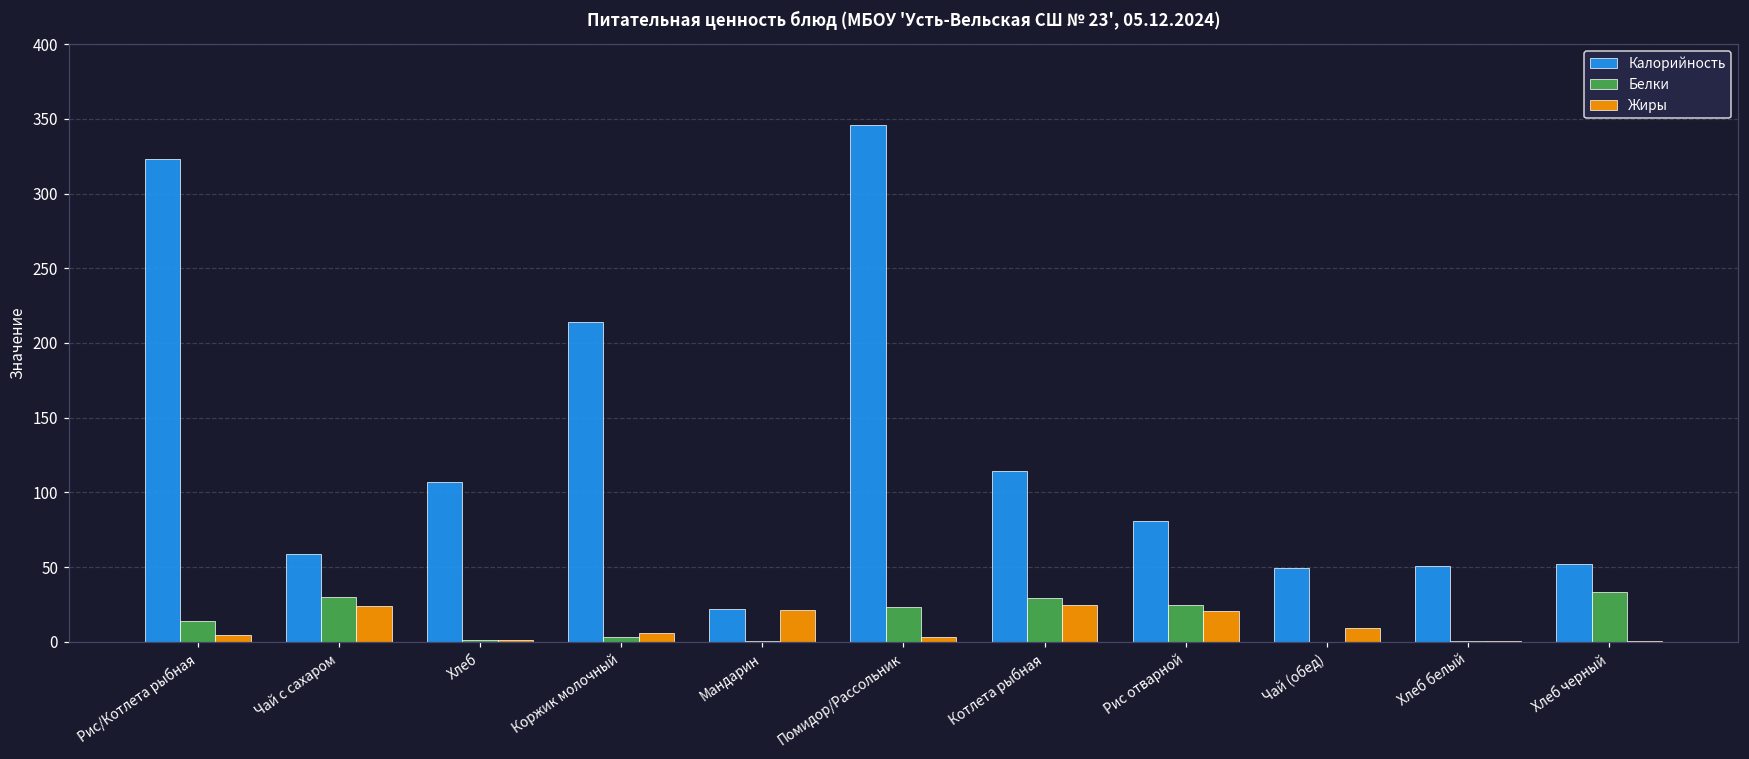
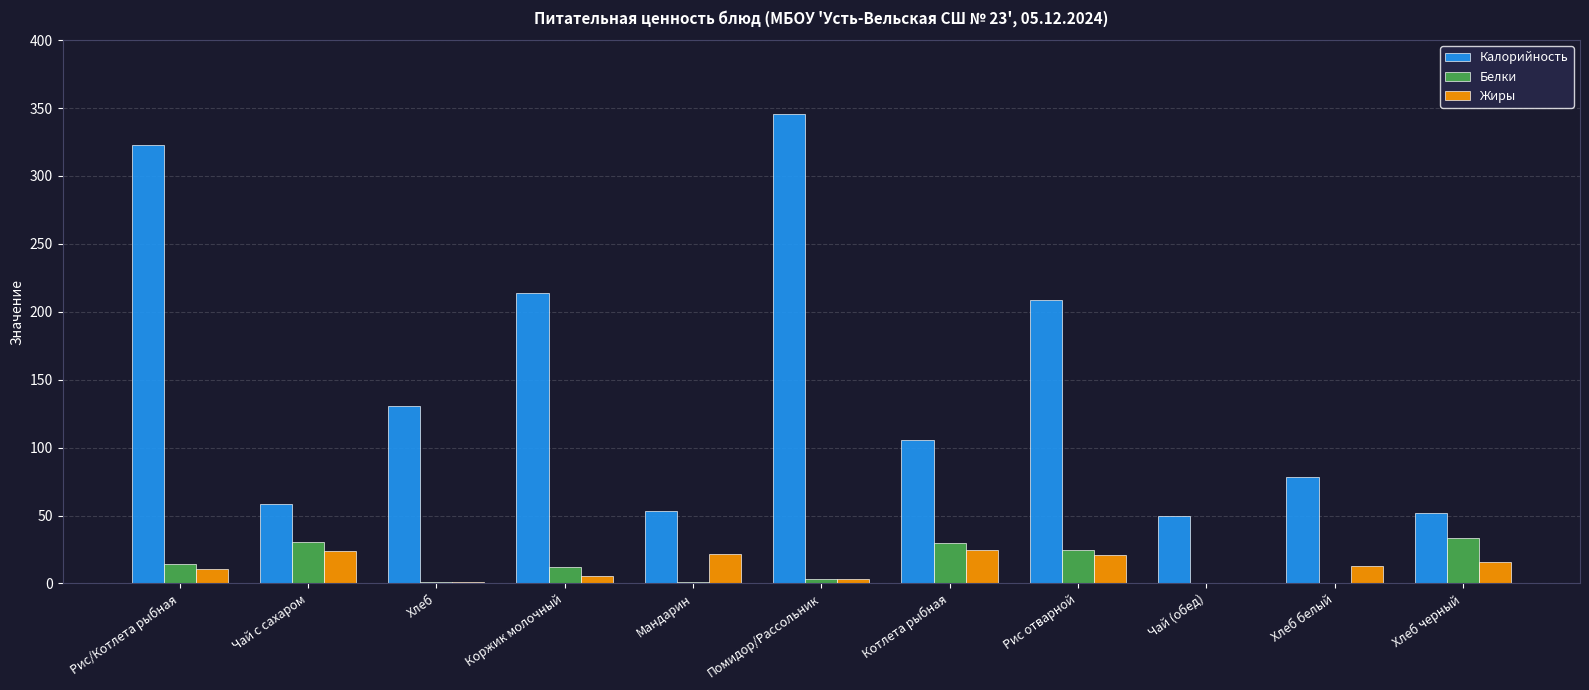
Жиры, Рис/Котлета рыбная: 4 -> 10
Калорийность, Хлеб: 107 -> 131
Белки, Коржик молочный: 3 -> 12
Калорийность, Мандарин: 22 -> 53
Белки, Помидор/Рассольник: 23 -> 3
Калорийность, Котлета рыбная: 114 -> 106
Калорийность, Рис отварной: 81 -> 209
Жиры, Чай (обед): 9 -> 0
Калорийность, Хлеб белый: 51 -> 79
Жиры, Хлеб белый: 1 -> 13
Жиры, Хлеб черный: 1 -> 16
